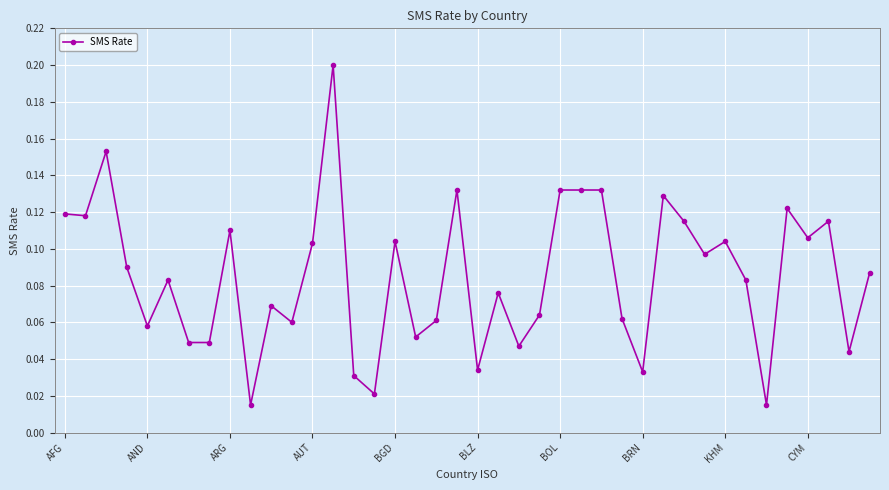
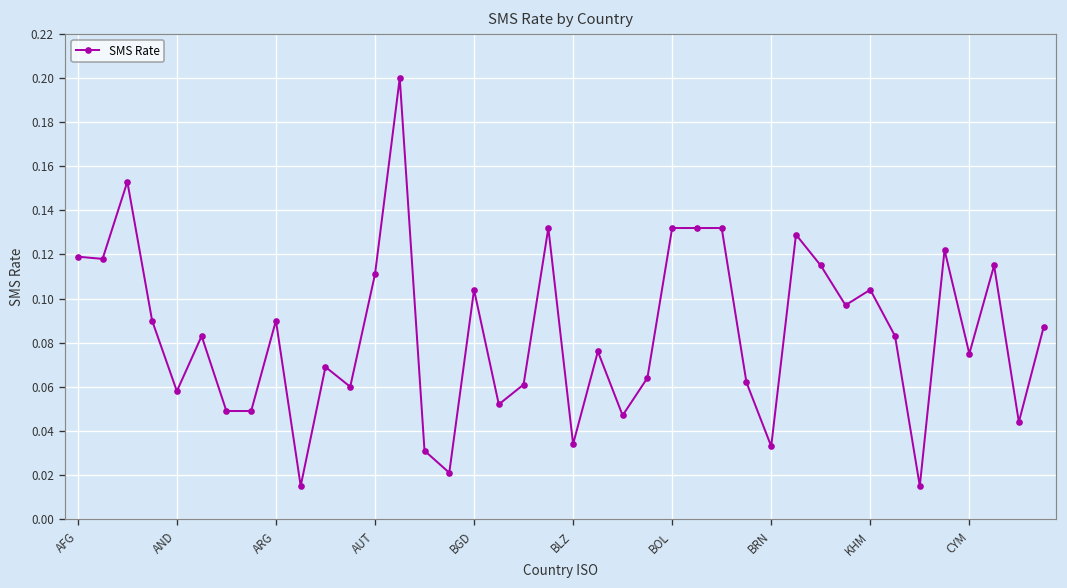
ARG: 0.11 -> 0.09
AUT: 0.103 -> 0.111
CYM: 0.106 -> 0.075
